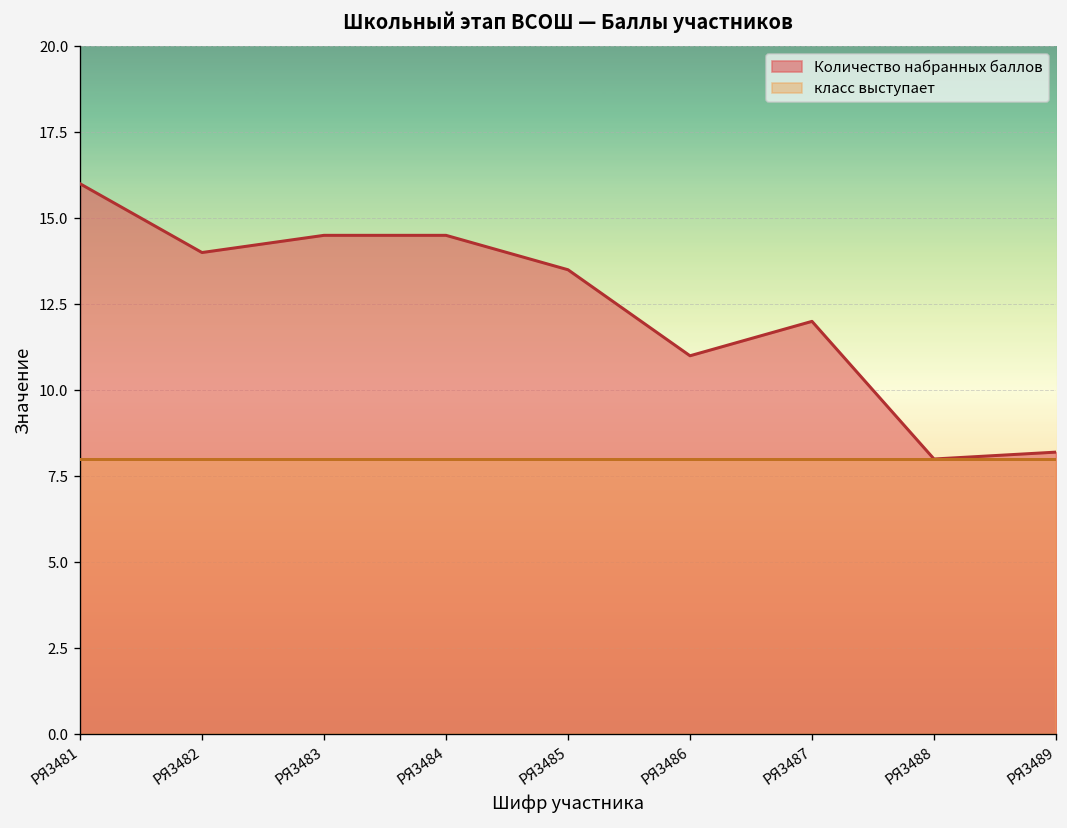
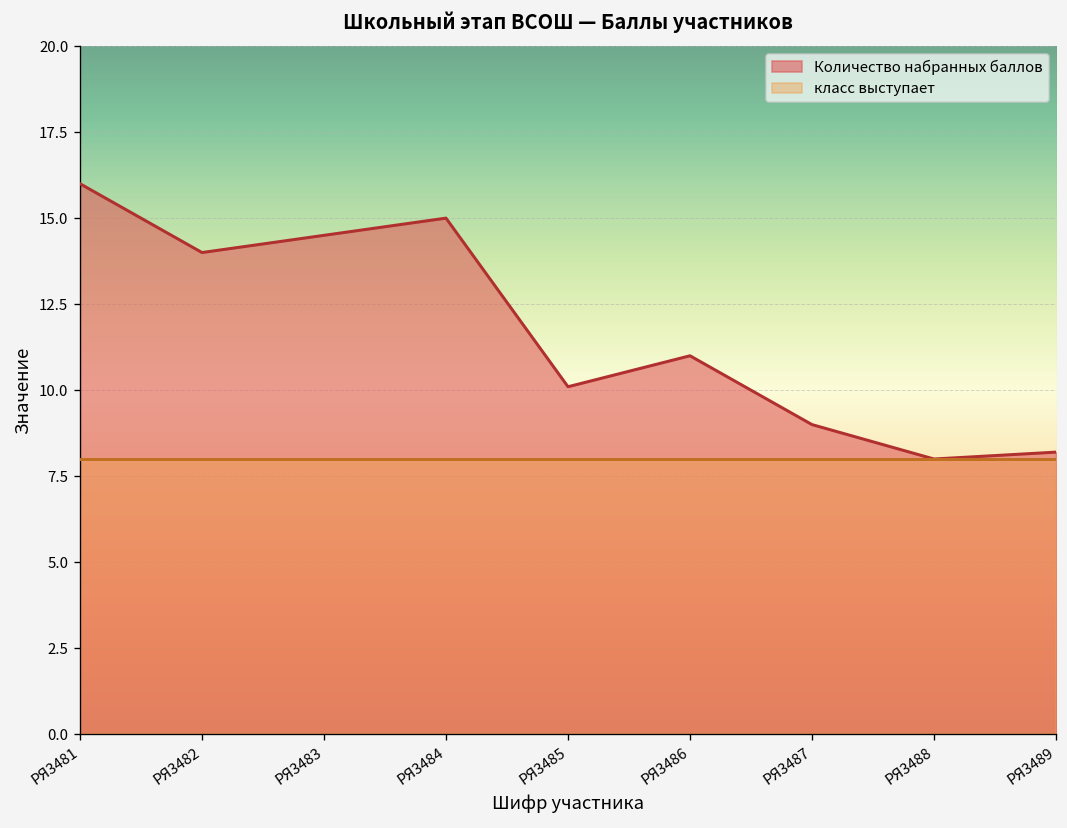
Количество набранных баллов, РЯ3484: 14.5 -> 15.0
Количество набранных баллов, РЯ3485: 13.5 -> 10.1
Количество набранных баллов, РЯ3487: 12 -> 9
